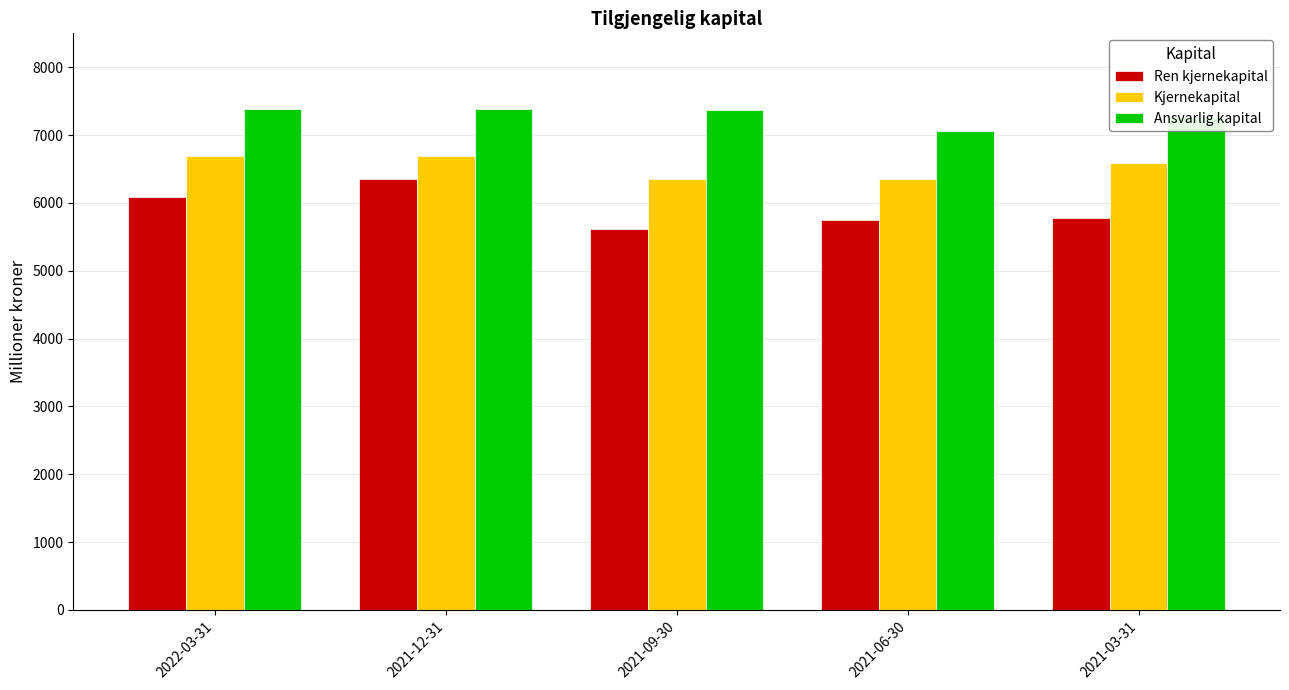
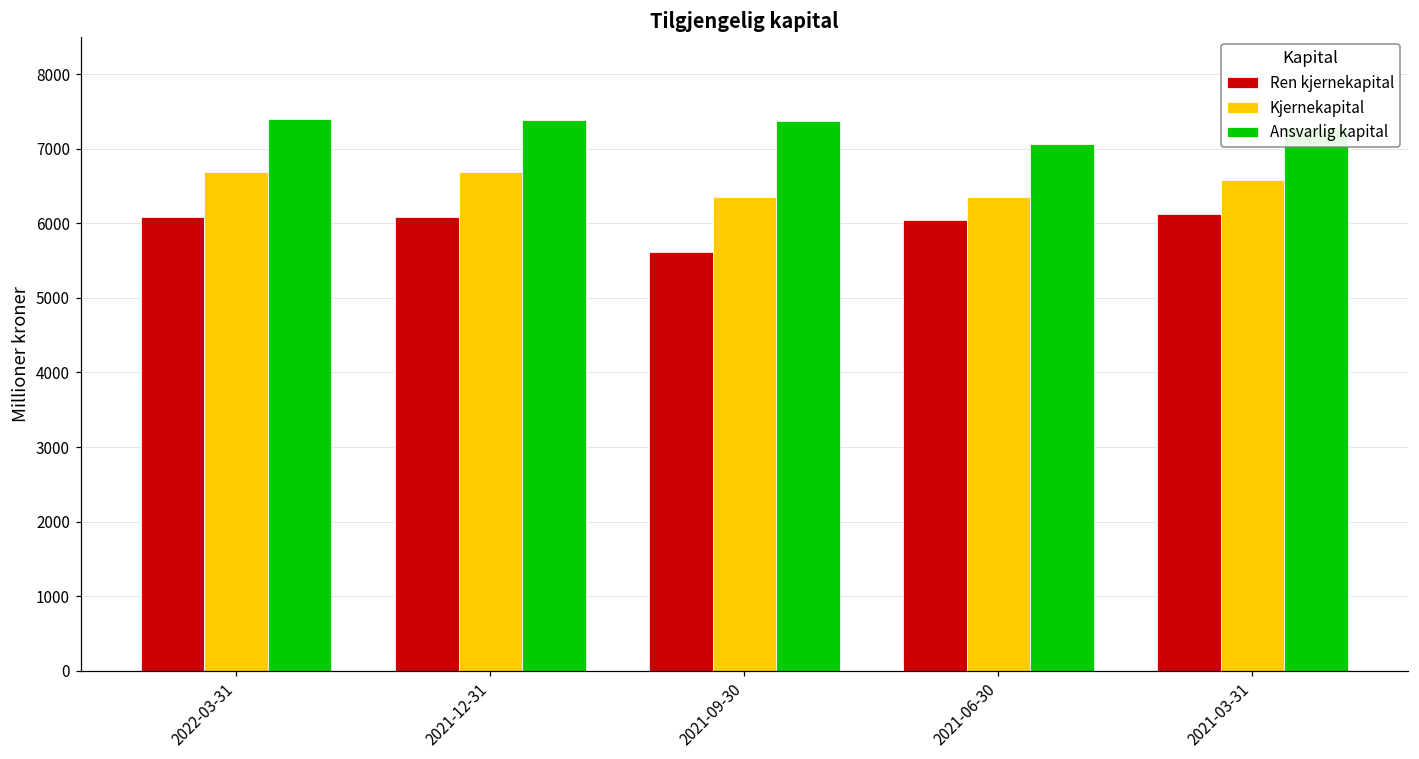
Ren kjernekapital, 2021-12-31: 6400 -> 6100
Ren kjernekapital, 2021-06-30: 5800 -> 6000
Ren kjernekapital, 2021-03-31: 5800 -> 6100
